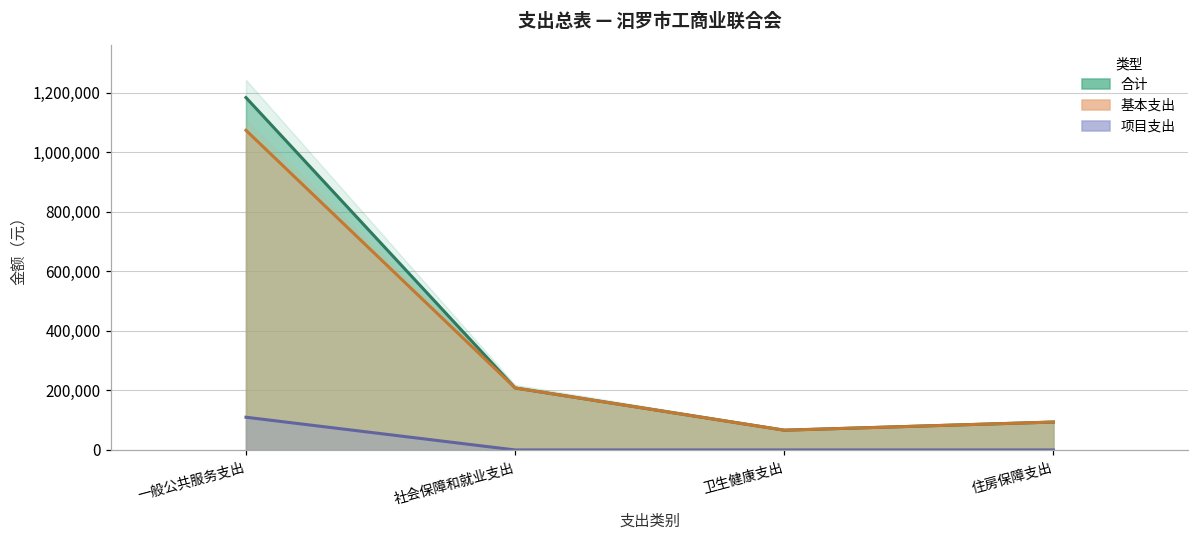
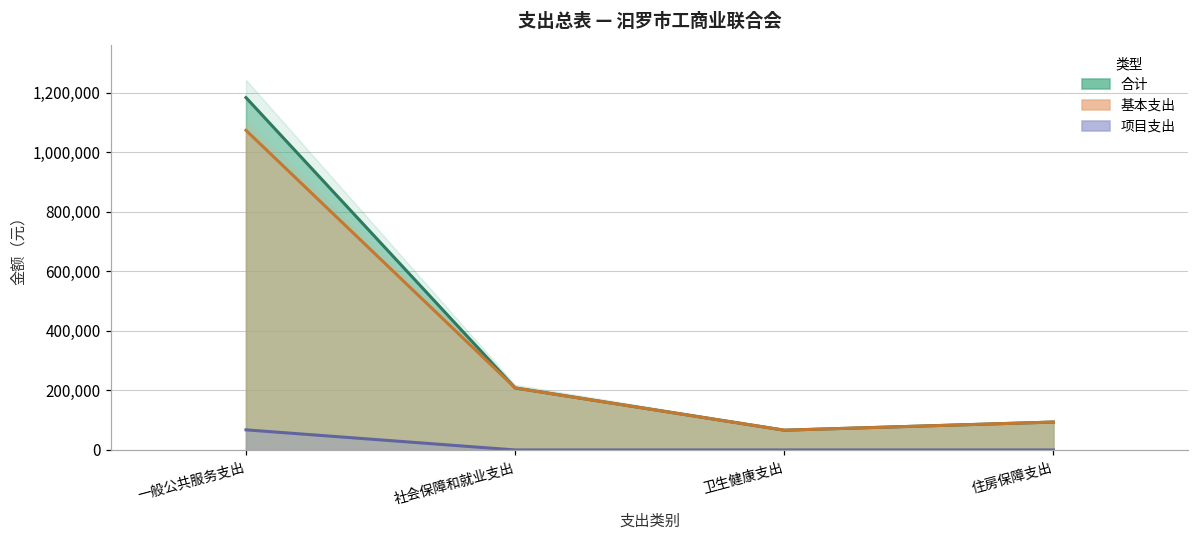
项目支出, 一般公共服务支出: 110,000 -> 70,000
